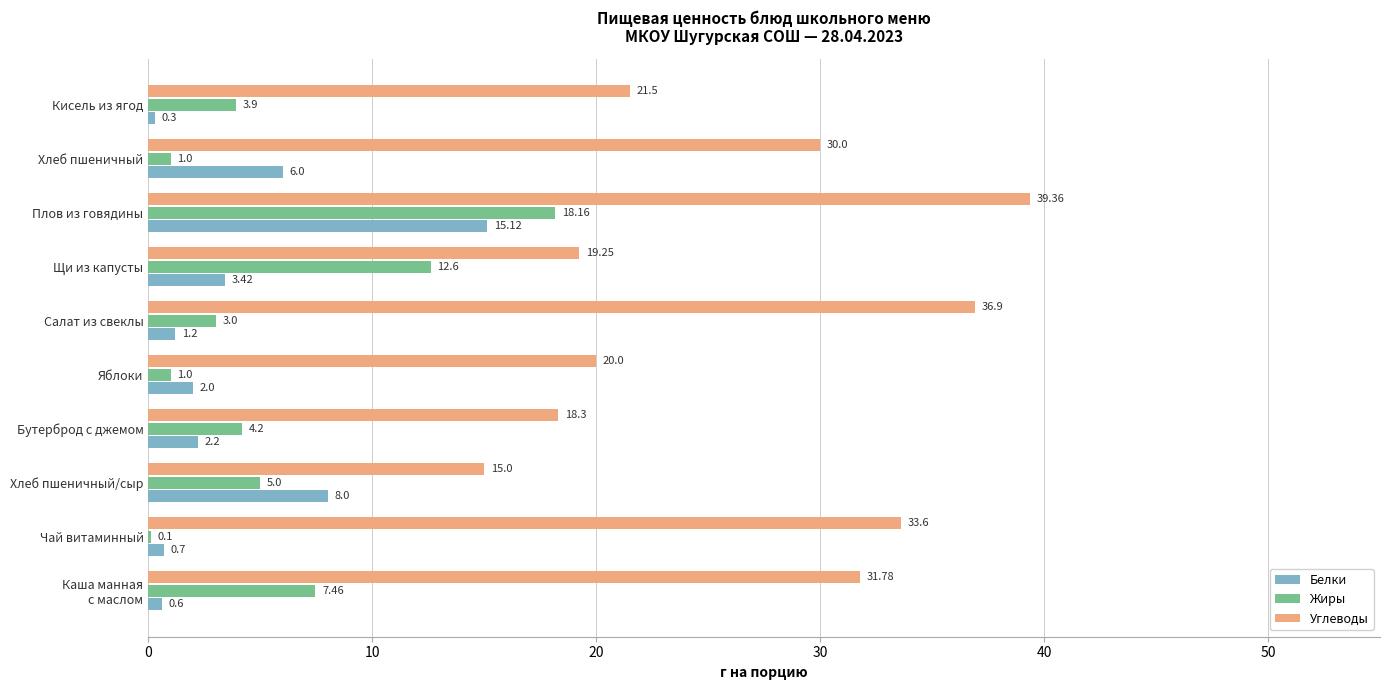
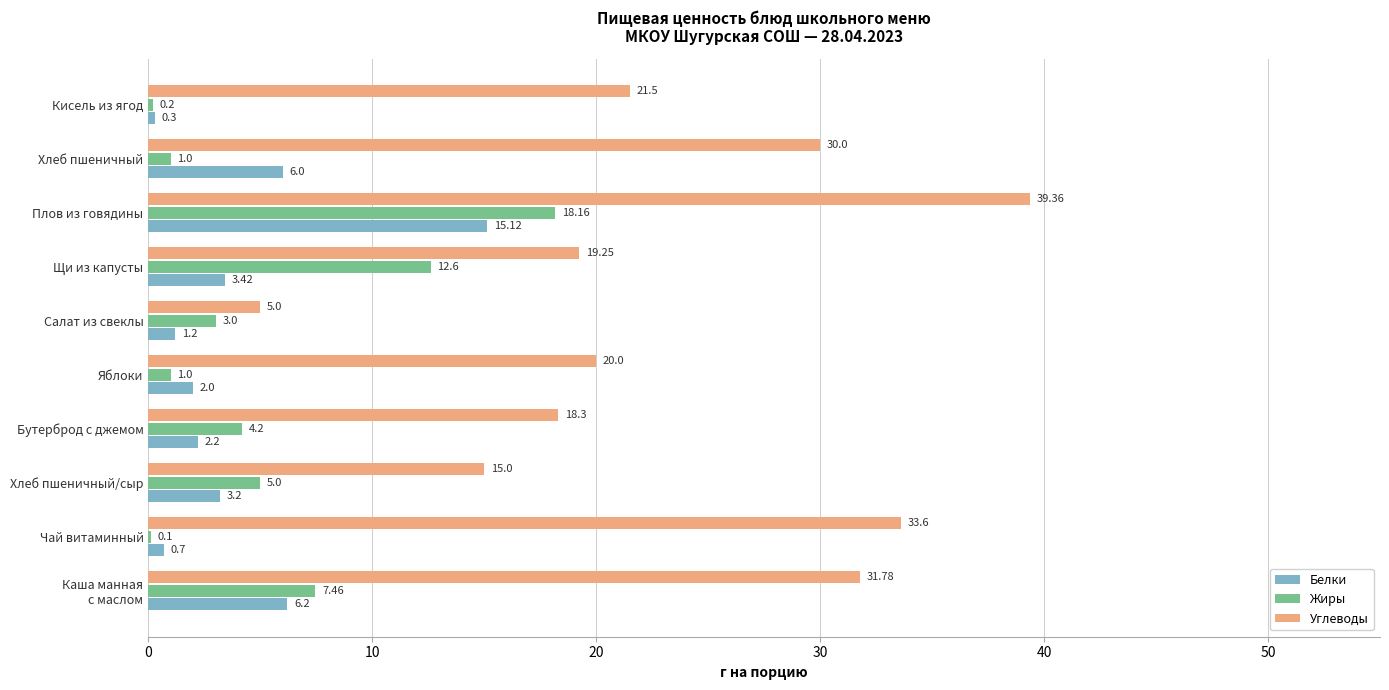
Жиры, Кисель из ягод: 3.9 -> 0.2
Углеводы, Салат из свеклы: 36.9 -> 5.0
Белки, Хлеб пшеничный/сыр: 8.0 -> 3.2
Белки, Каша манная с маслом: 0.6 -> 6.2
